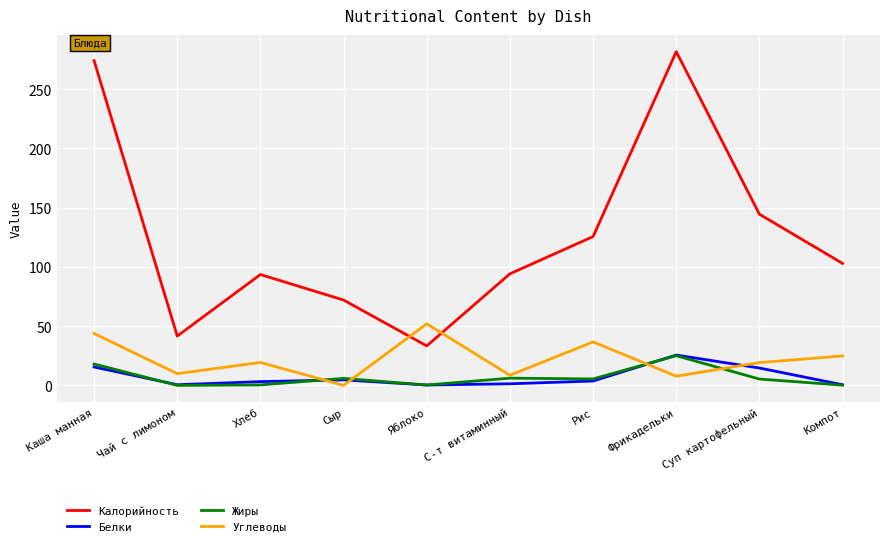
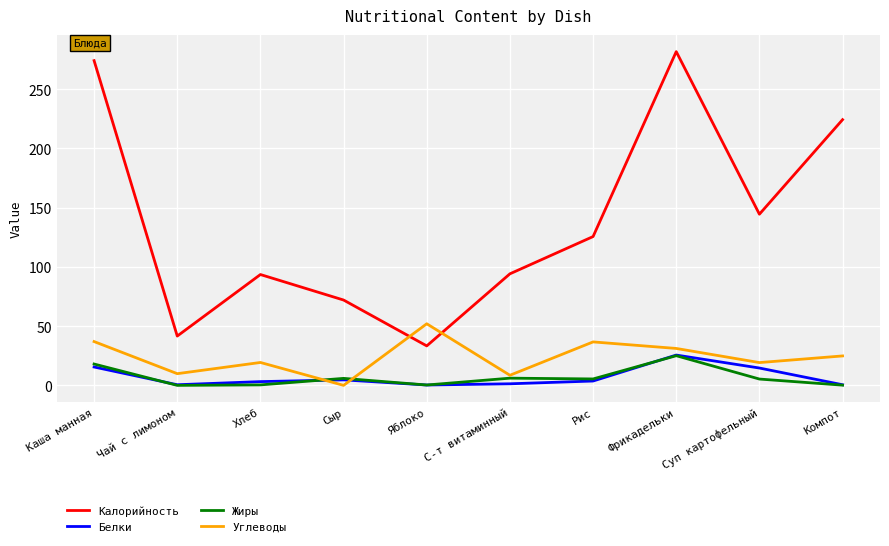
Углеводы, Каша манная: 44 -> 37
Углеводы, Фрикадельки: 8 -> 31
Калорийность, Компот: 103 -> 224
